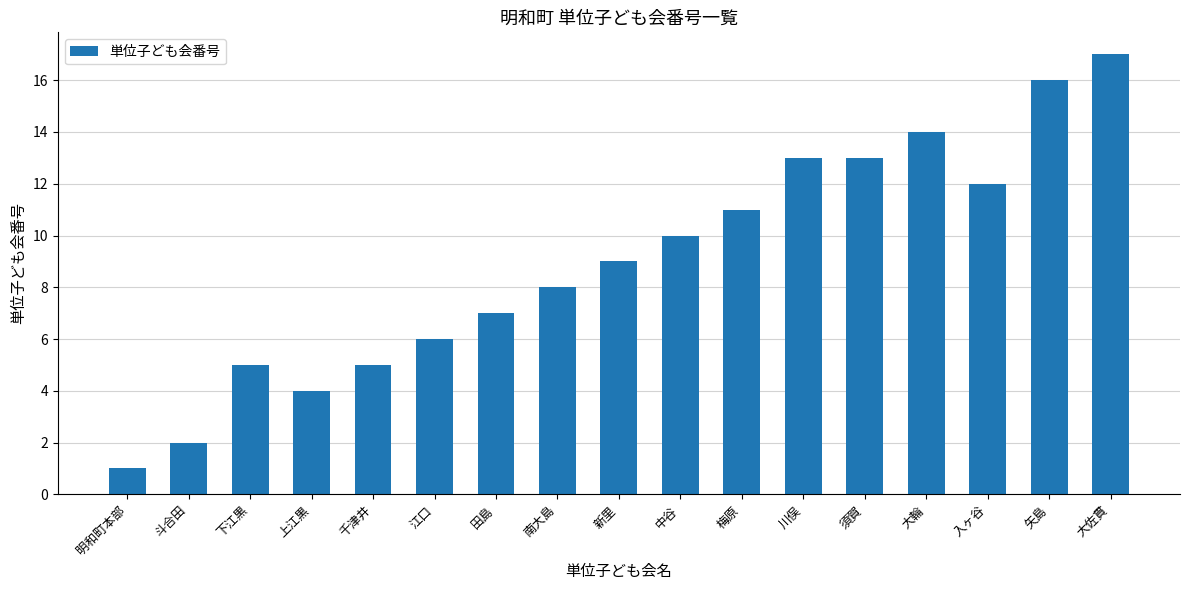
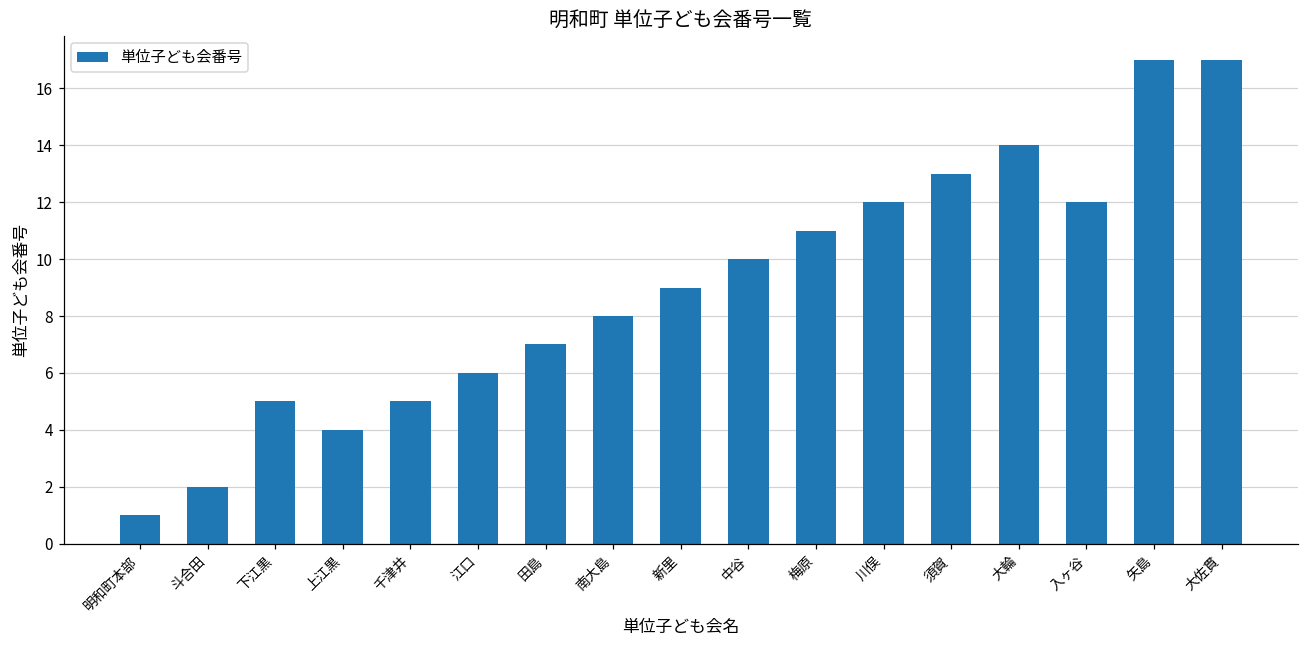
川俣: 13 -> 12
矢島: 16 -> 17
